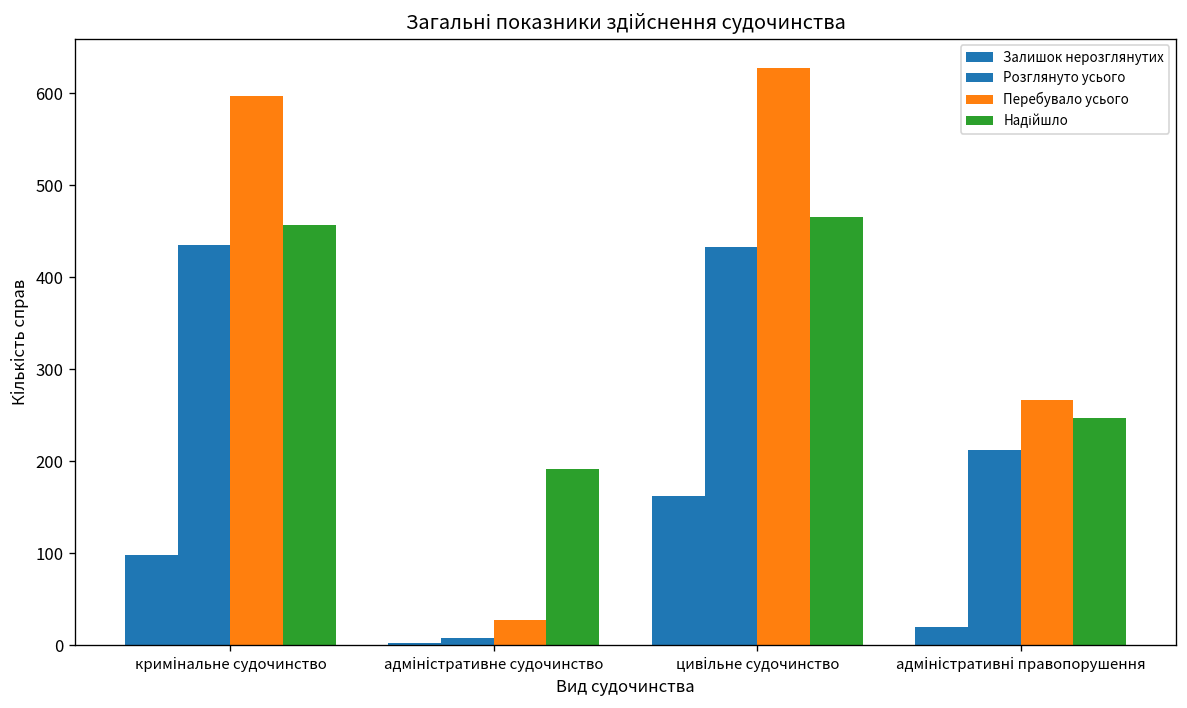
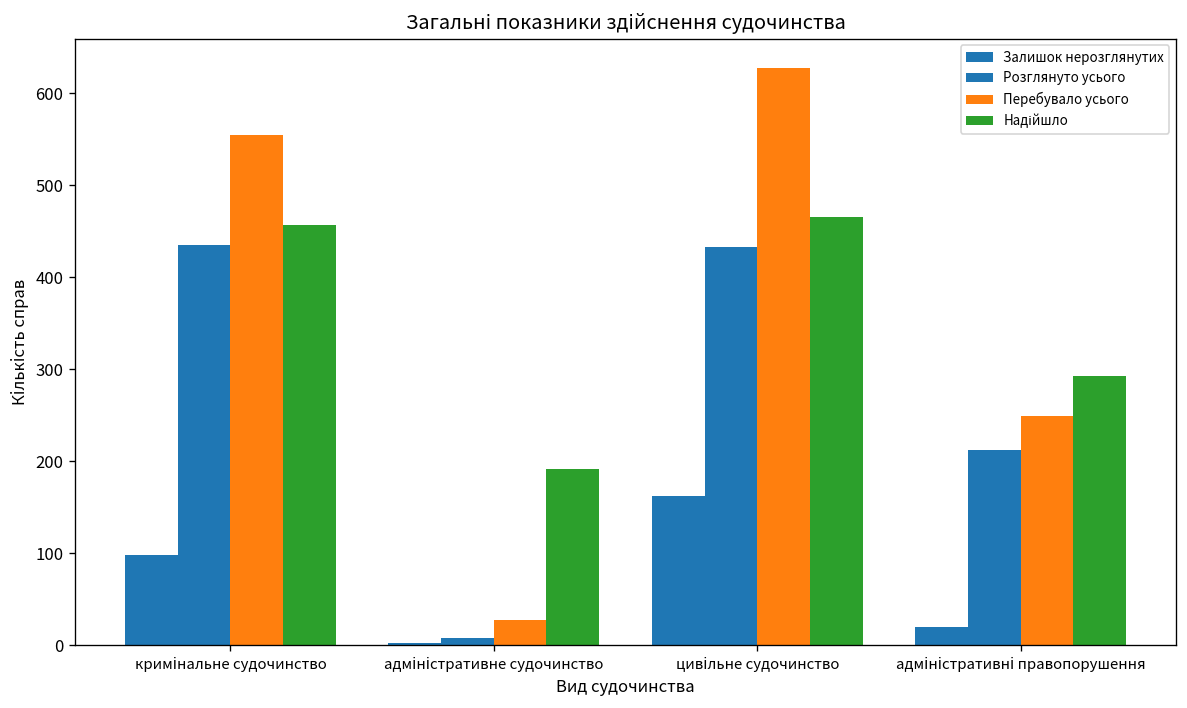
Перебувало усього, кримінальне судочинство: 600 -> 560
Перебувало усього, адміністративні правопорушення: 270 -> 250
Надійшло, адміністративні правопорушення: 250 -> 290
